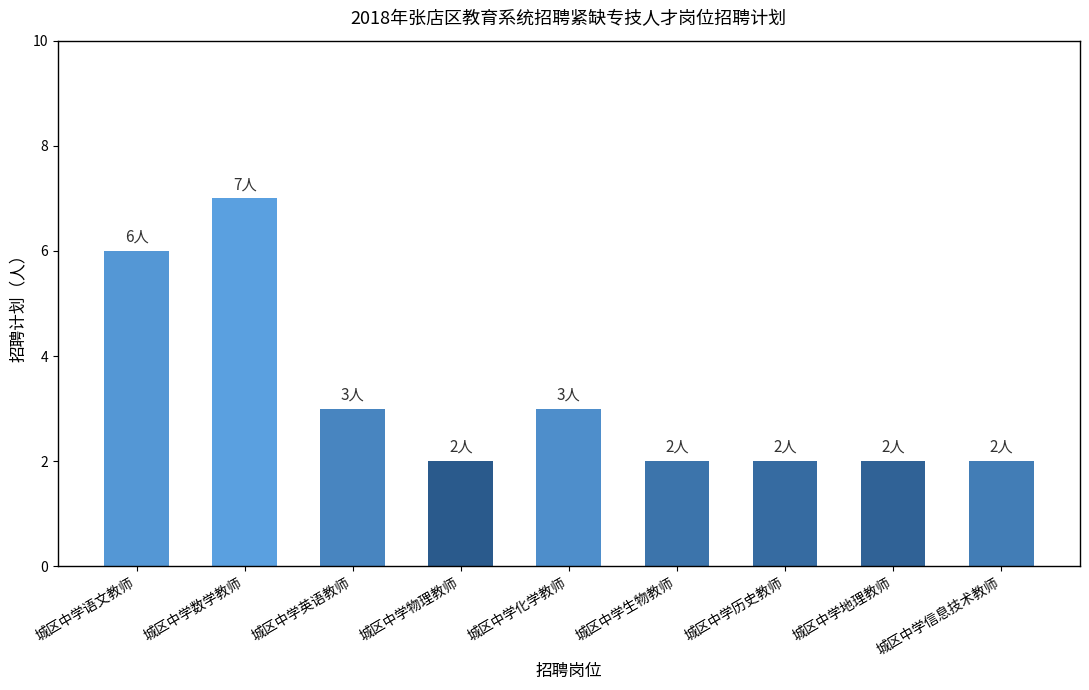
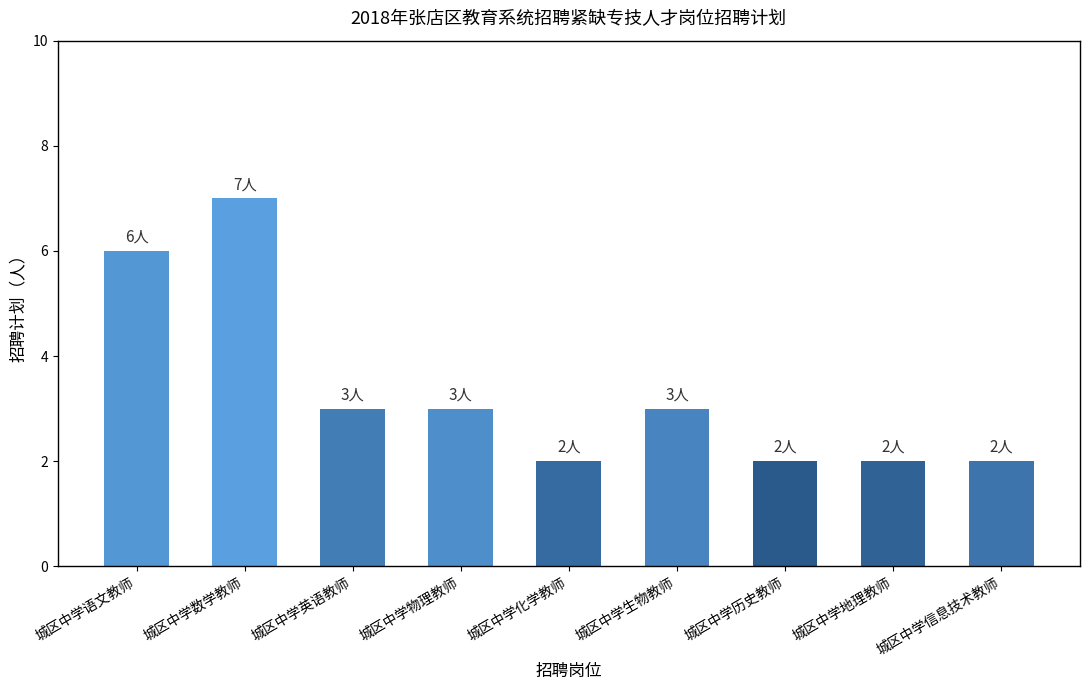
城区中学物理教师: 2人 -> 3人
城区中学化学教师: 3人 -> 2人
城区中学生物教师: 2人 -> 3人
